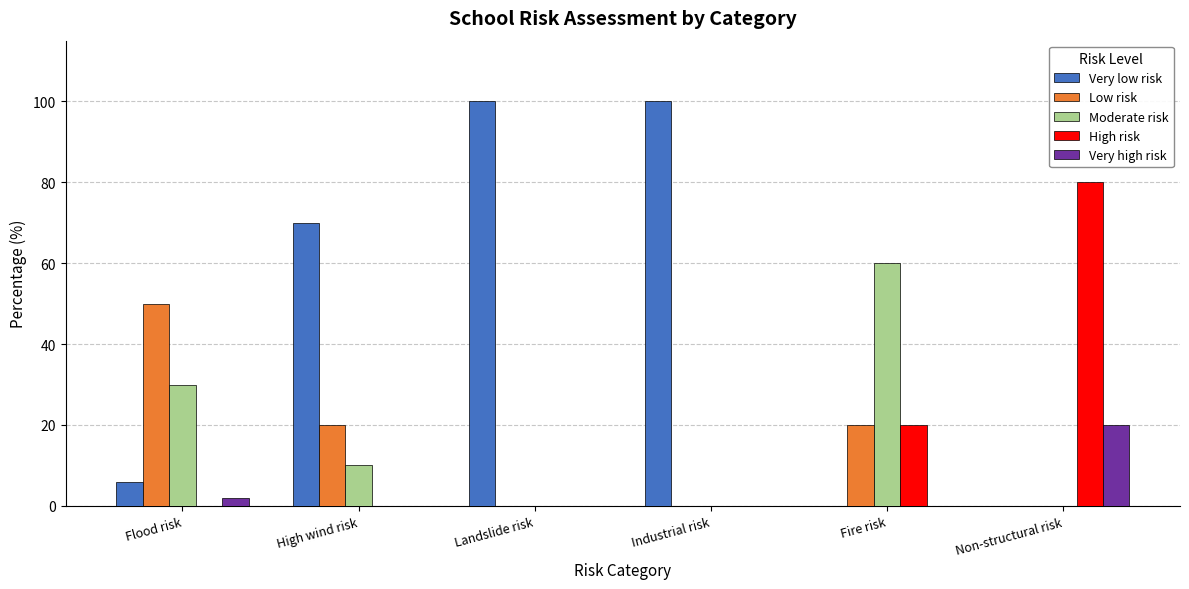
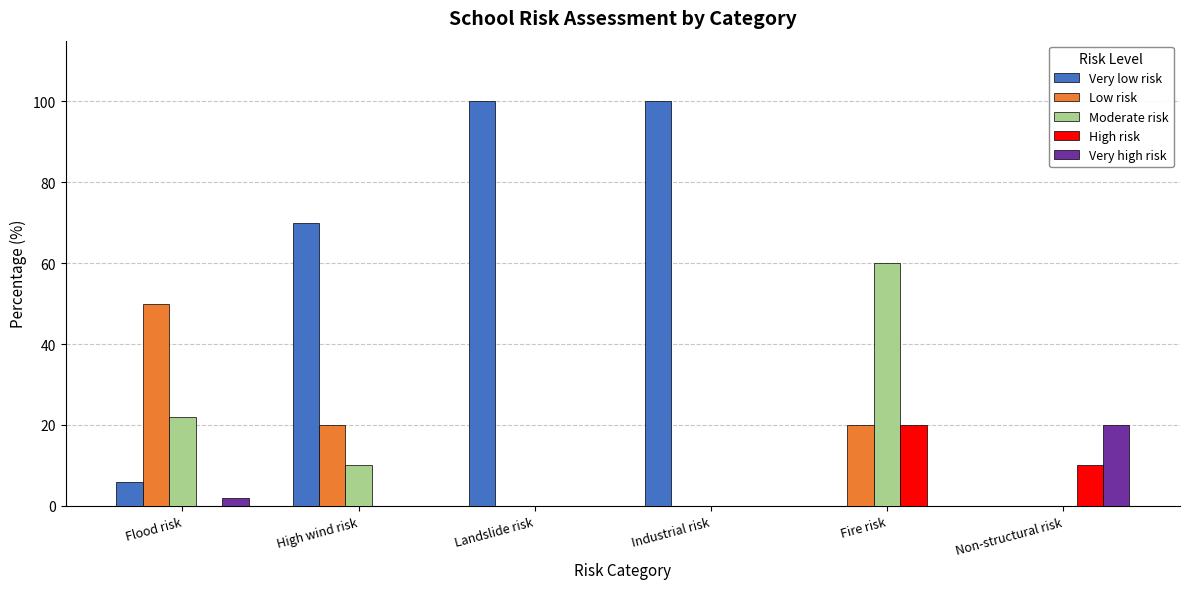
Moderate risk, Flood risk: 30 -> 22
High risk, Non-structural risk: 80 -> 10
